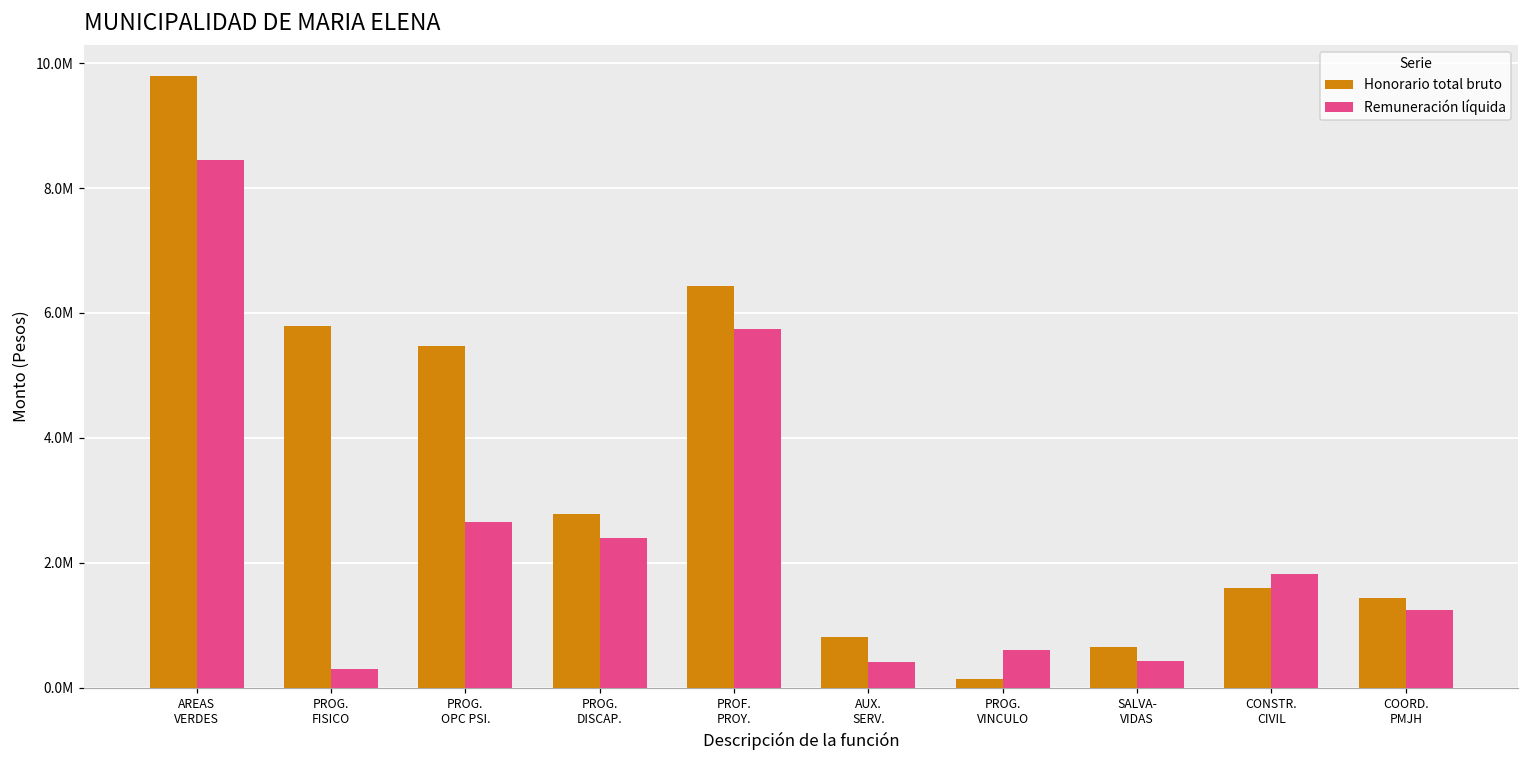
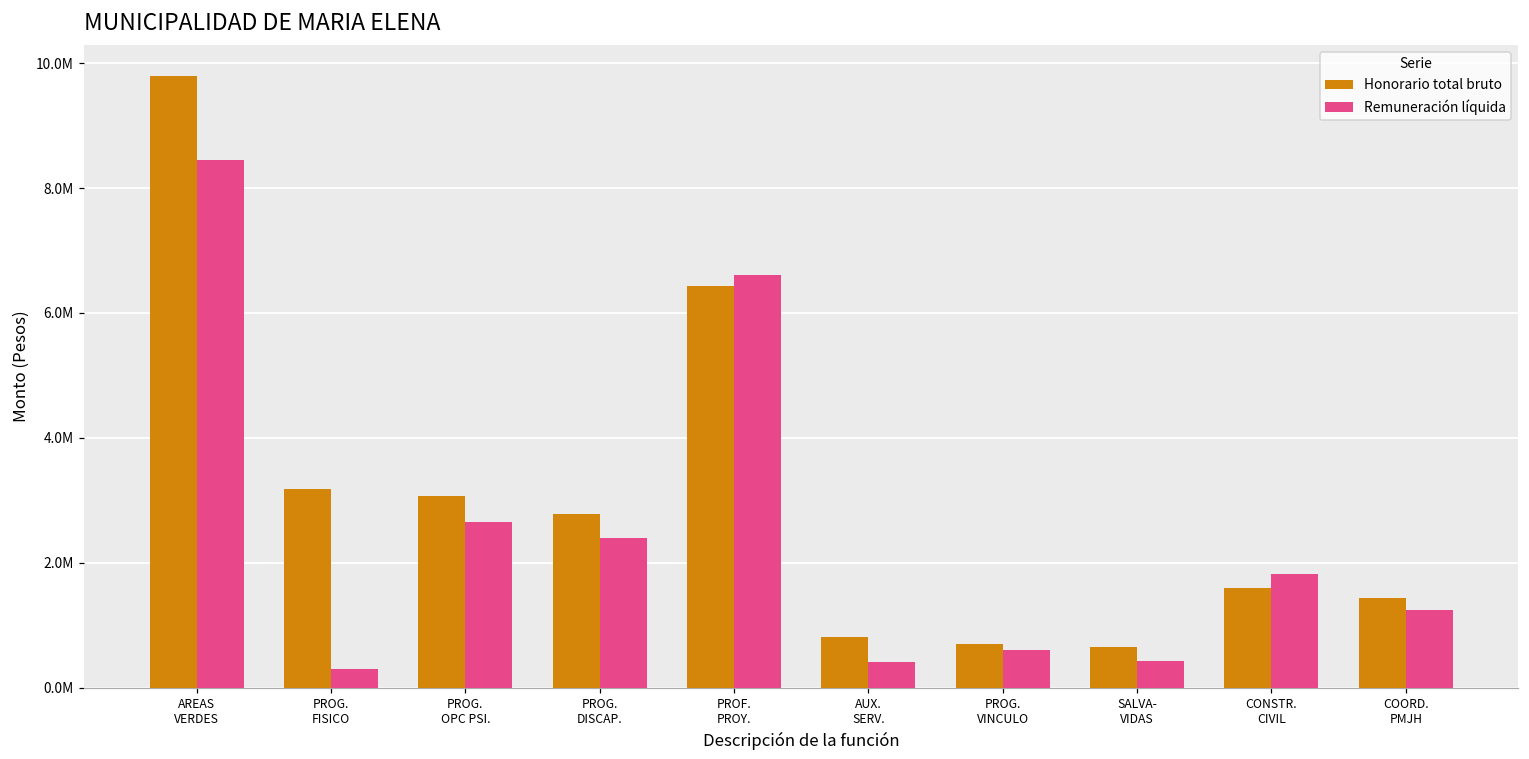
Honorario total bruto, PROG. FISICO: 5800000 -> 3200000
Honorario total bruto, PROG. OPC PSI.: 5500000 -> 3100000
Remuneración líquida, PROF. PROY.: 5700000 -> 6600000
Honorario total bruto, PROG. VINCULO: 100000 -> 700000
